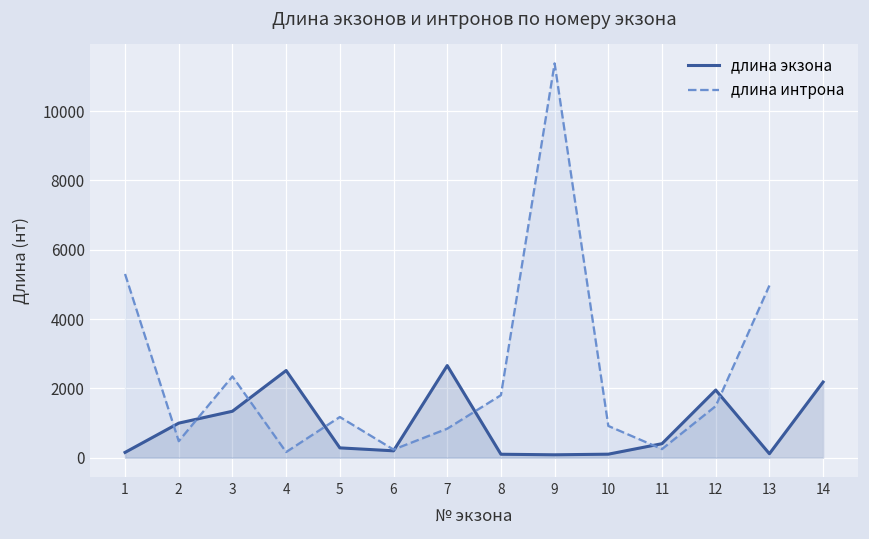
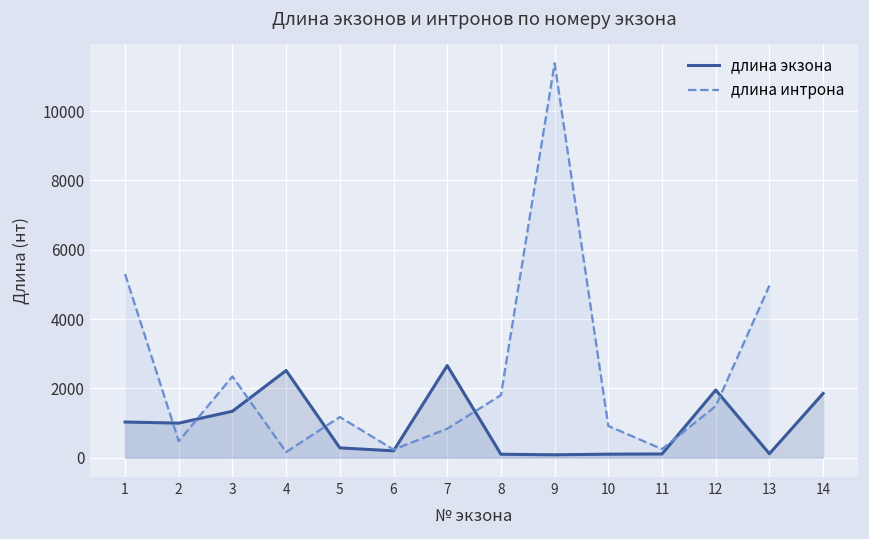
длина экзона, 1: 200 -> 1000
длина экзона, 11: 400 -> 100
длина экзона, 14: 2200 -> 1900
